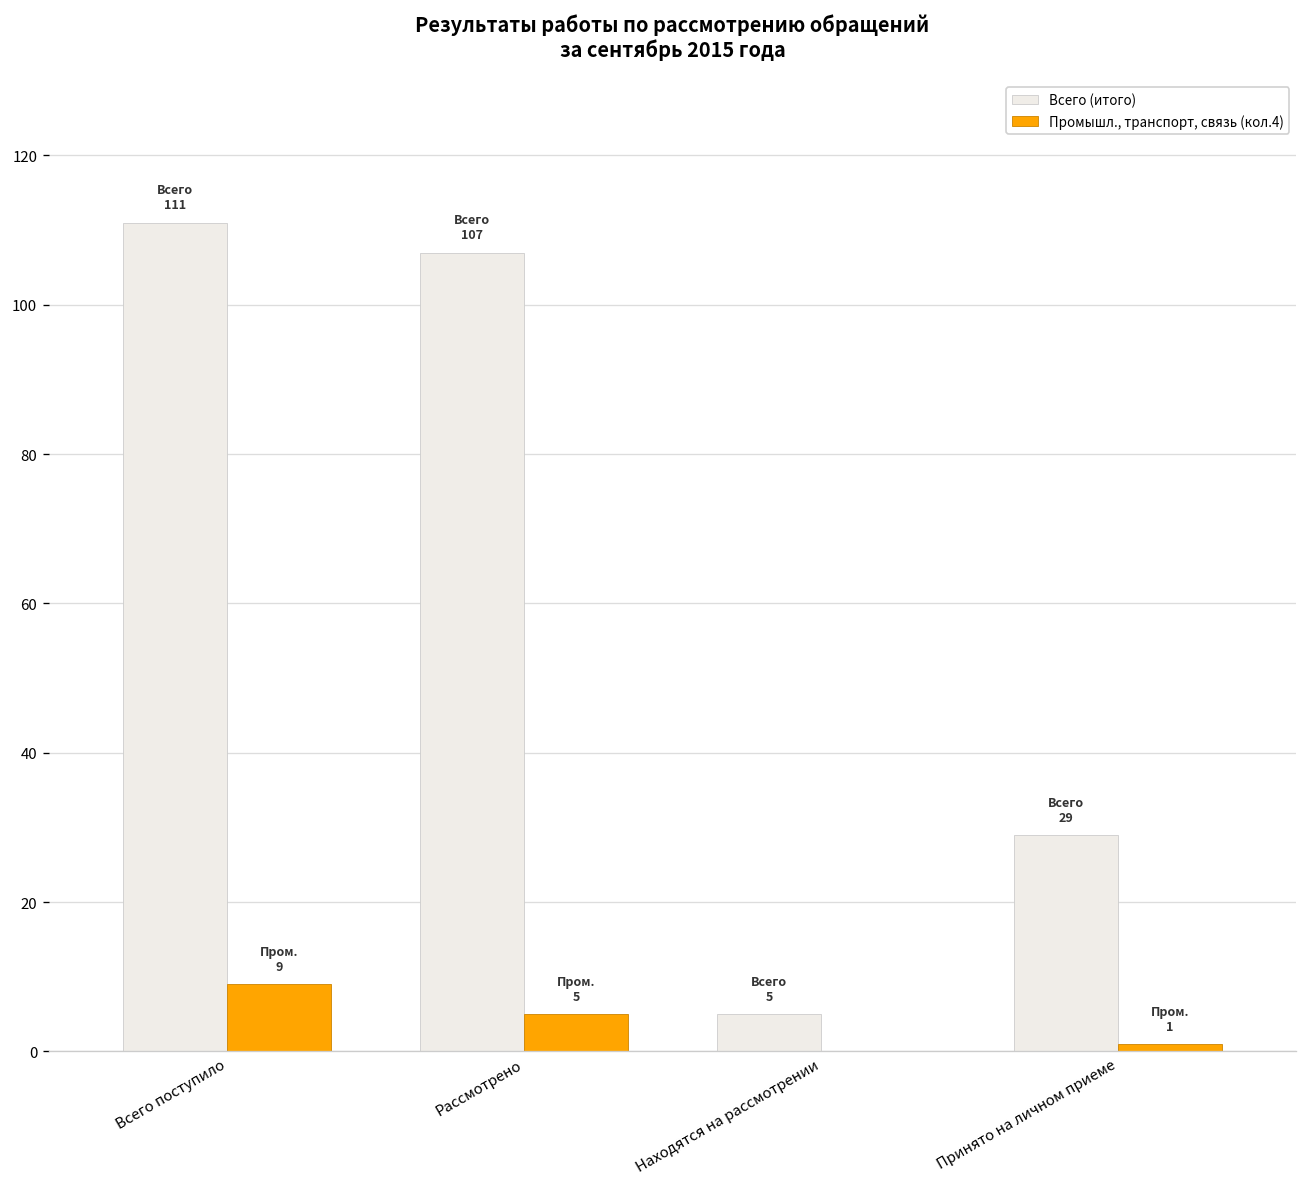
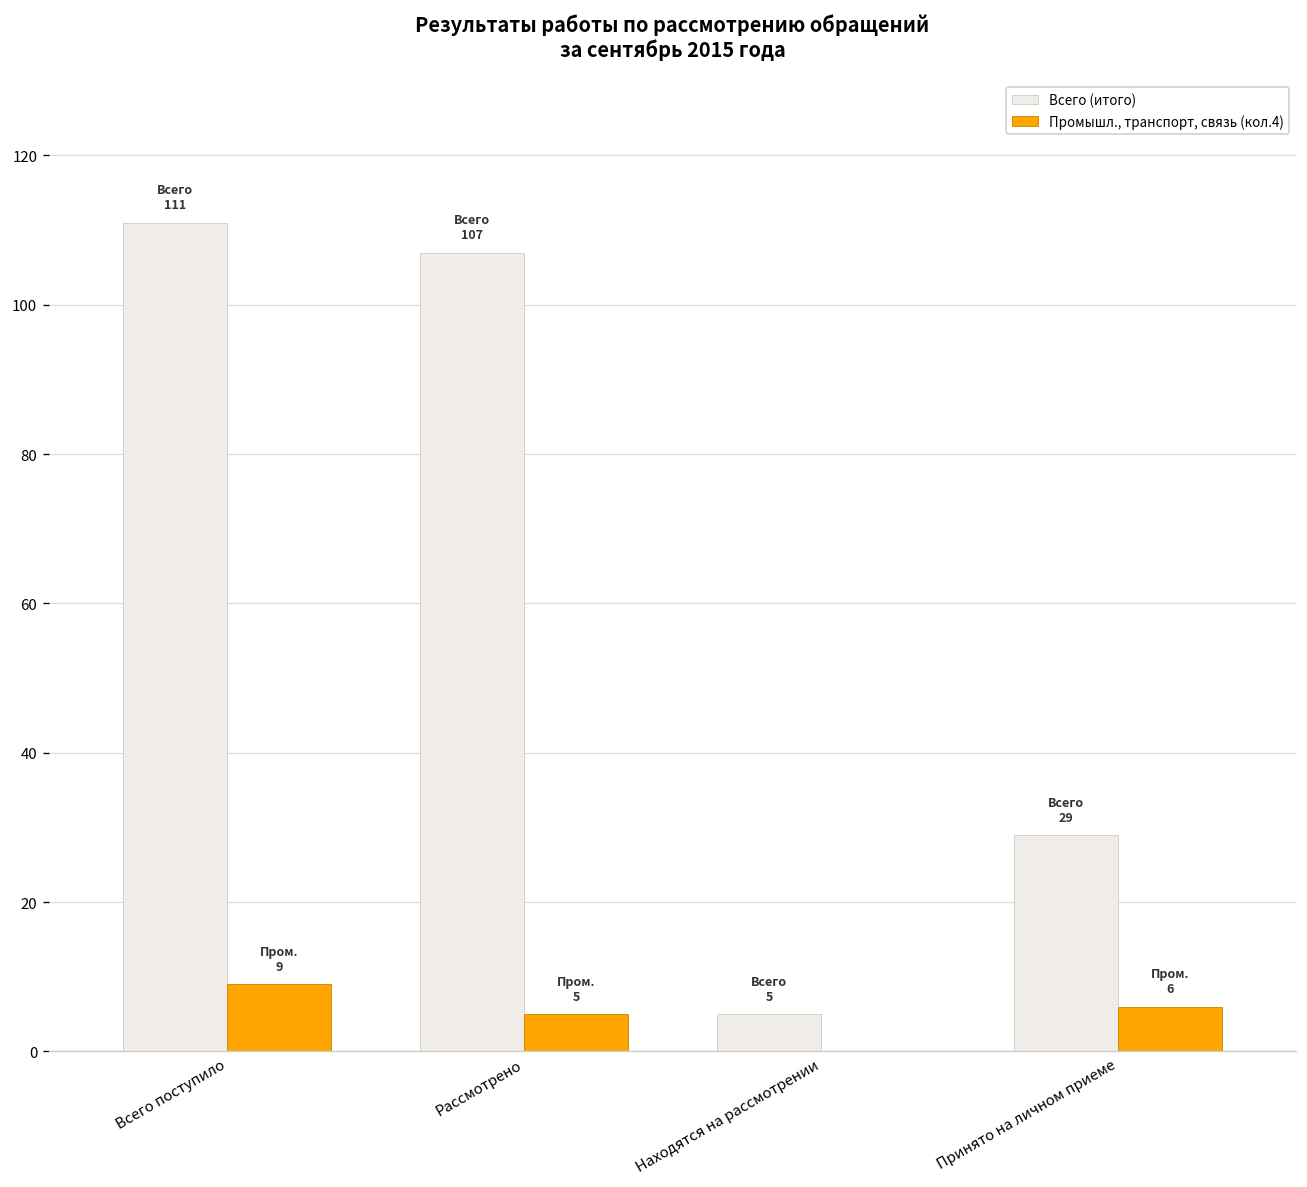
Промышл., транспорт, связь (кол.4), Принято на личном приеме: 1 -> 6
